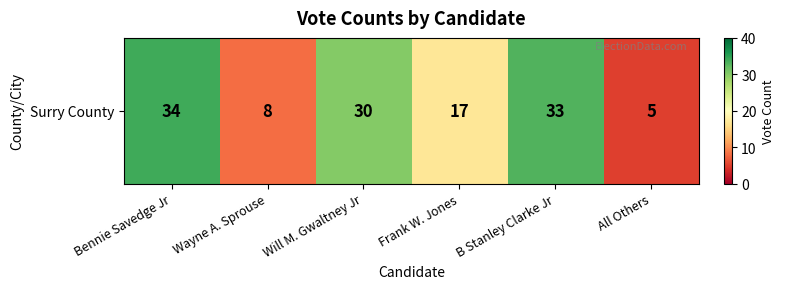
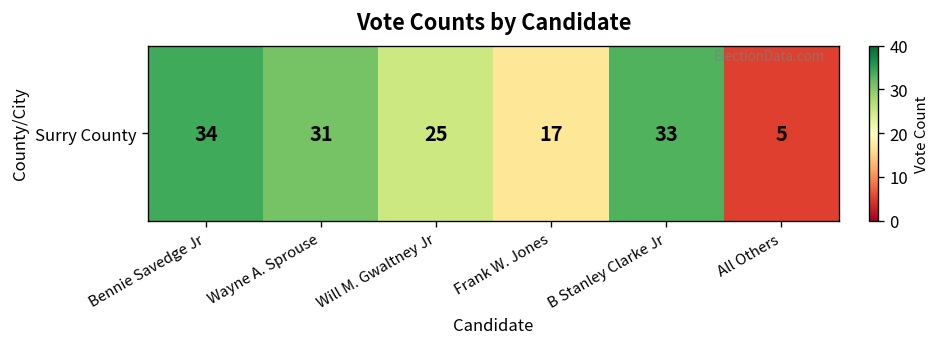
Surry County, Wayne A. Sprouse: 8 -> 31
Surry County, Will M. Gwaltney Jr: 30 -> 25
